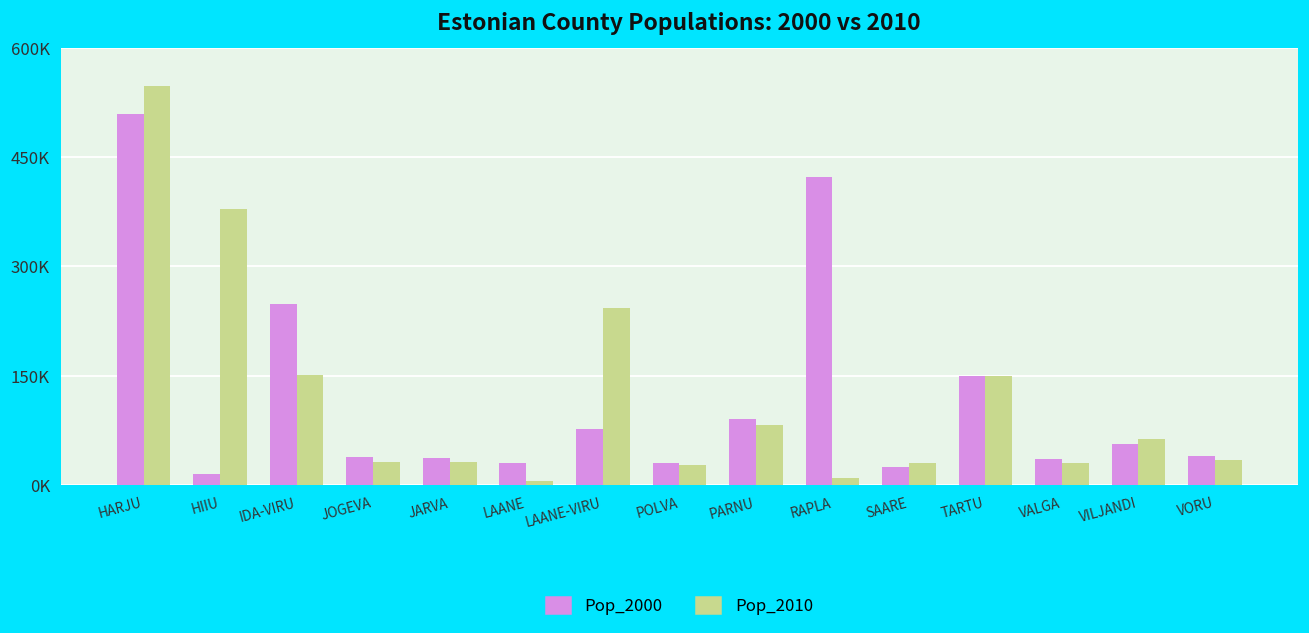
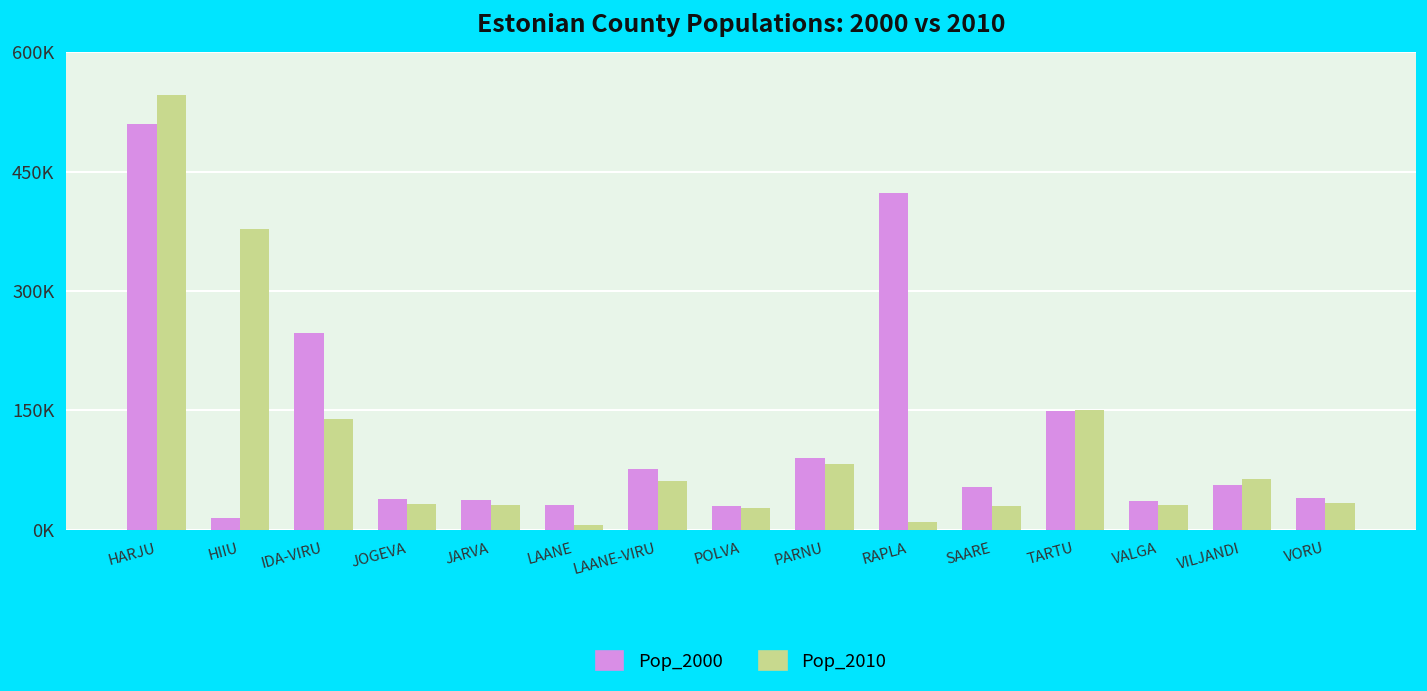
Pop_2010, IDA-VIRU: 150000 -> 140000
Pop_2010, LAANE-VIRU: 240000 -> 60000
Pop_2000, SAARE: 30000 -> 50000
